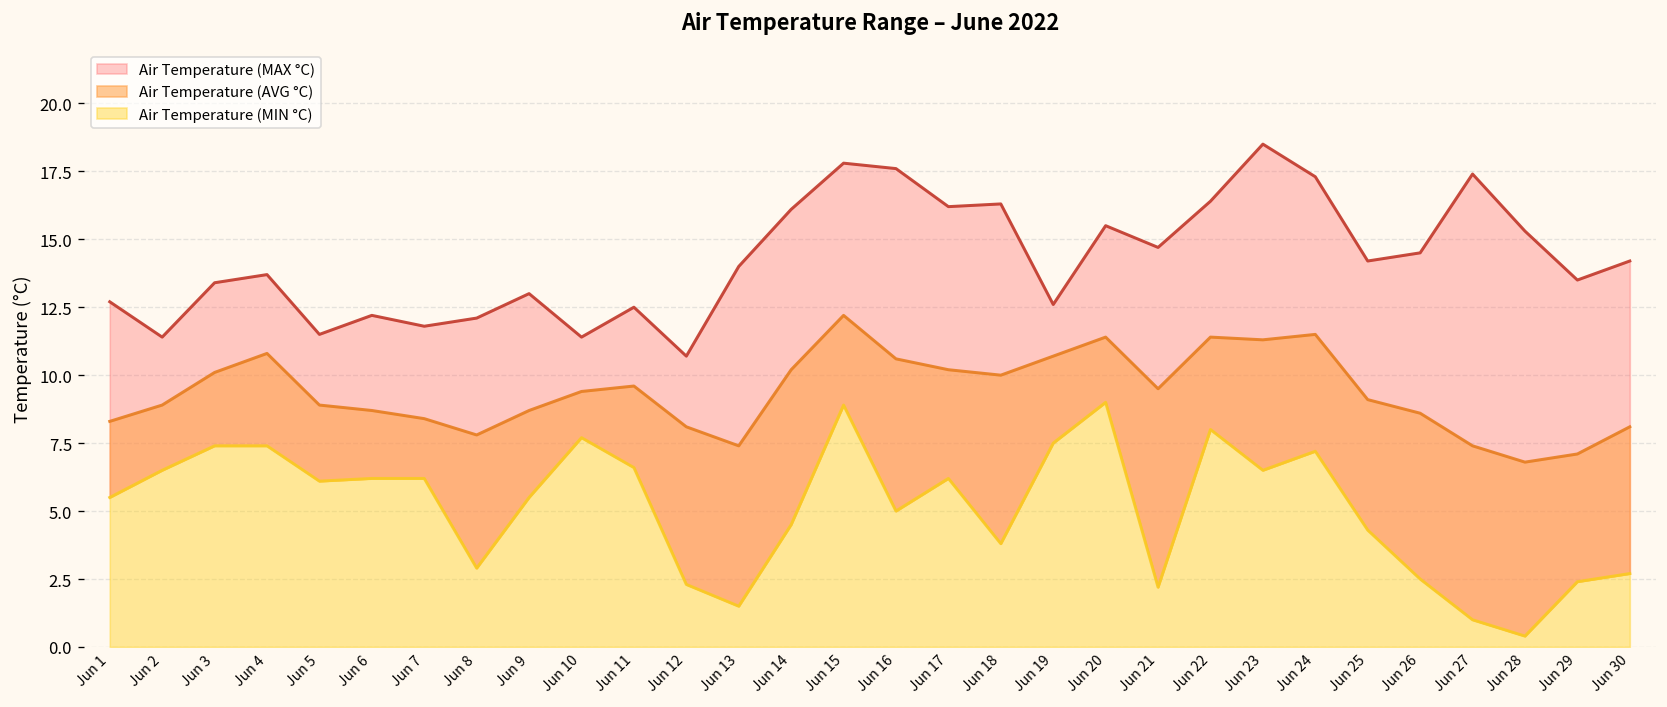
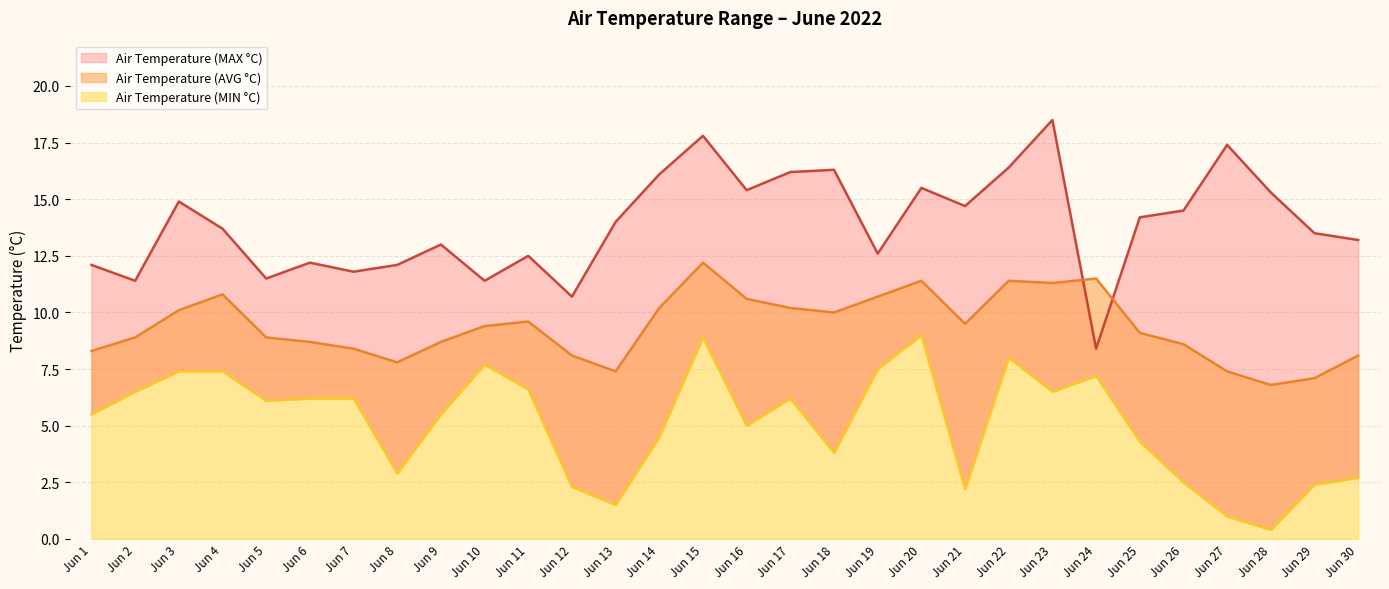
Air Temperature (MAX °C), Jun 1: 12.7 -> 12.1
Air Temperature (MAX °C), Jun 3: 13.4 -> 14.9
Air Temperature (MAX °C), Jun 16: 17.6 -> 15.4
Air Temperature (MAX °C), Jun 24: 17.3 -> 8.4
Air Temperature (MAX °C), Jun 30: 14.2 -> 13.2
